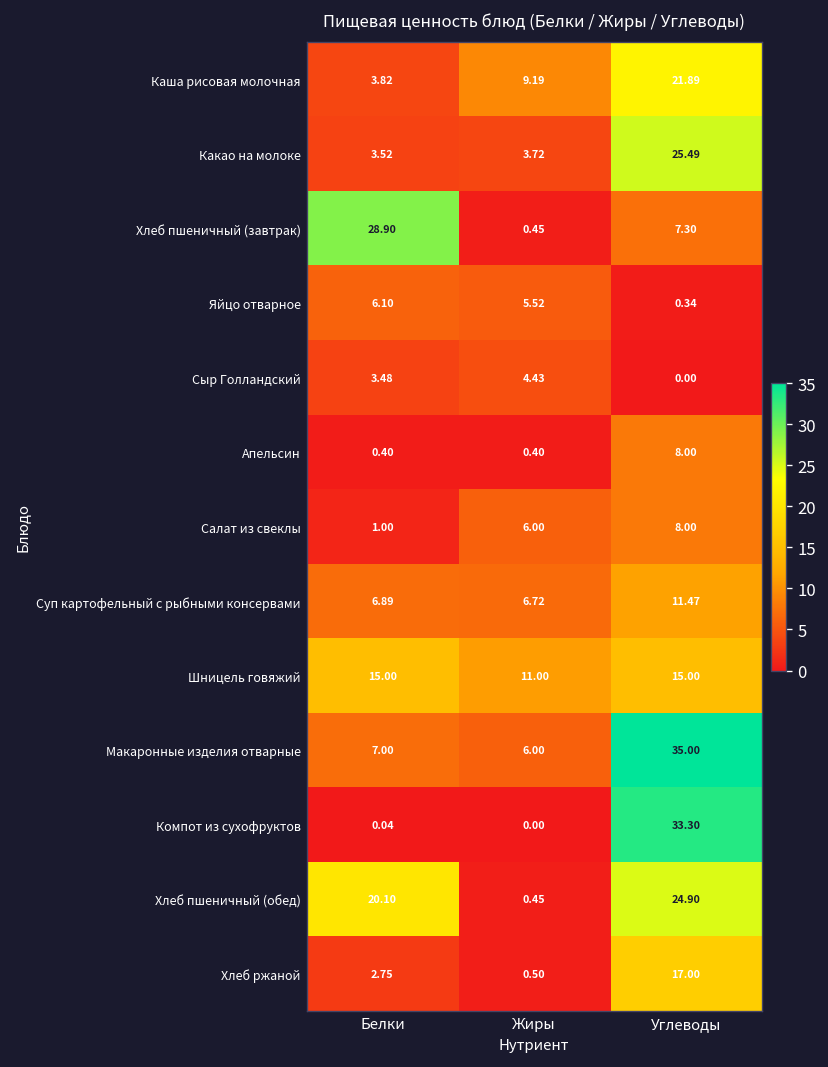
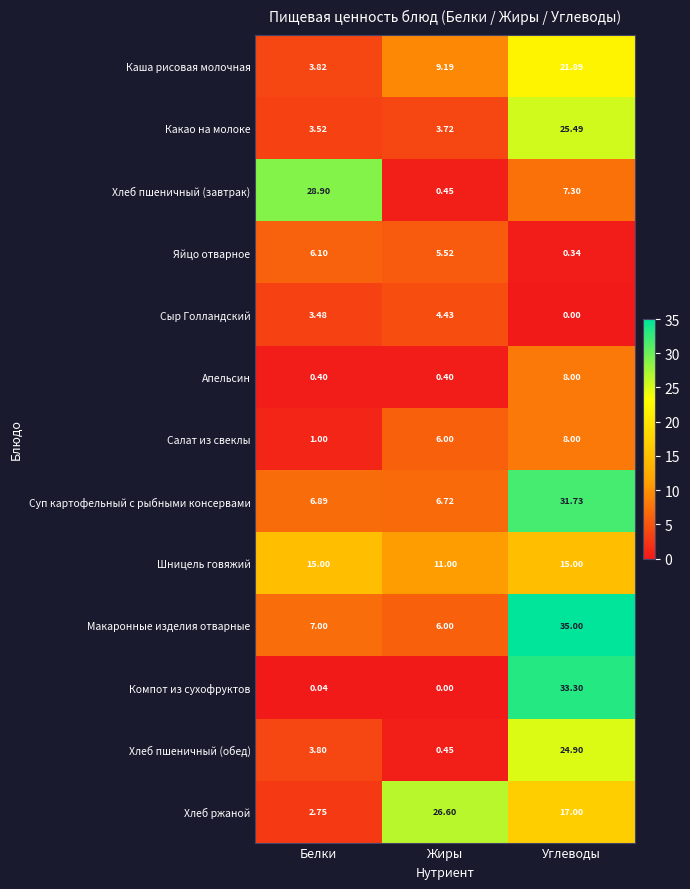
Суп картофельный с рыбными консервами, Углеводы: 11.47 -> 31.73
Хлеб пшеничный (обед), Белки: 20.10 -> 3.80
Хлеб ржаной, Жиры: 0.50 -> 26.60
